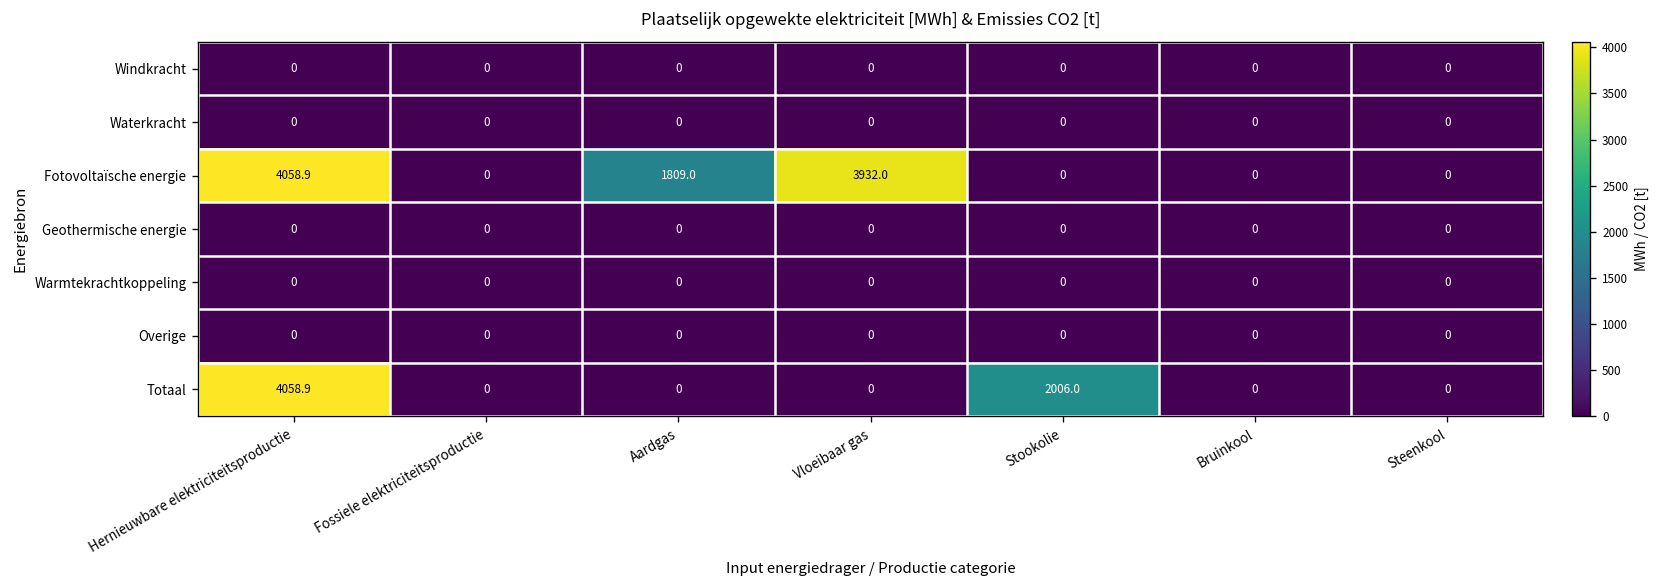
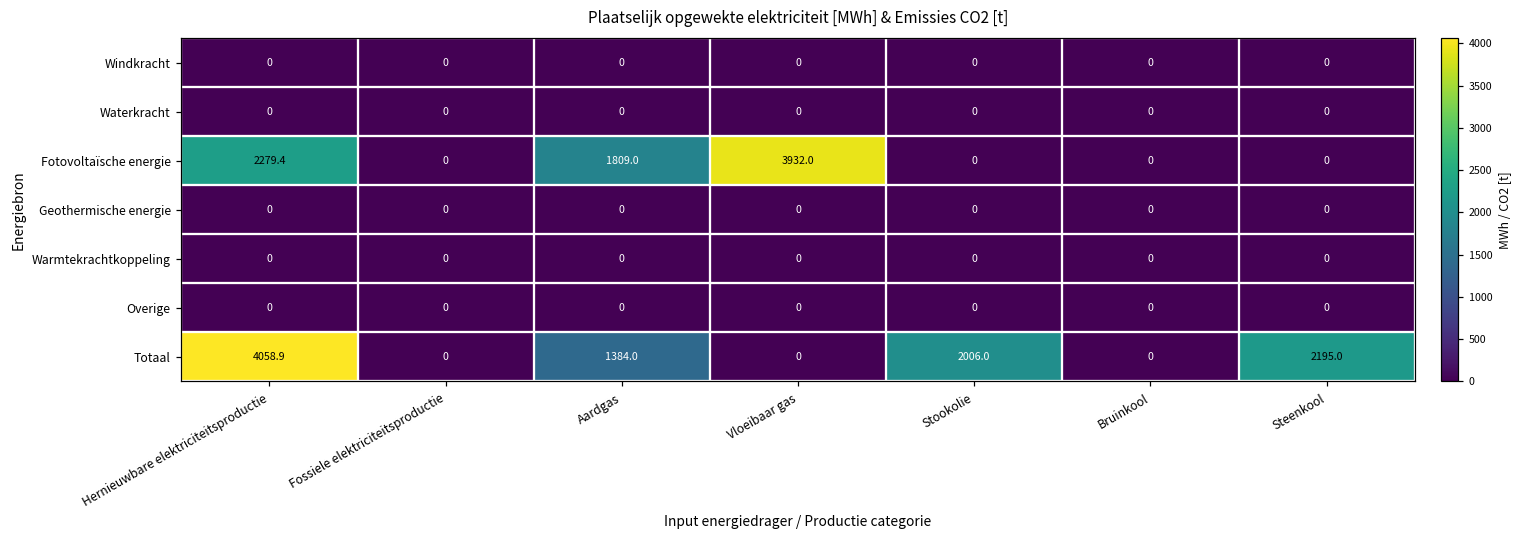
Fotovoltaïsche energie, Hernieuwbare elektriciteitsproductie: 4058.9 -> 2279.4
Totaal, Aardgas: 0 -> 1384.0
Totaal, Steenkool: 0 -> 2195.0
